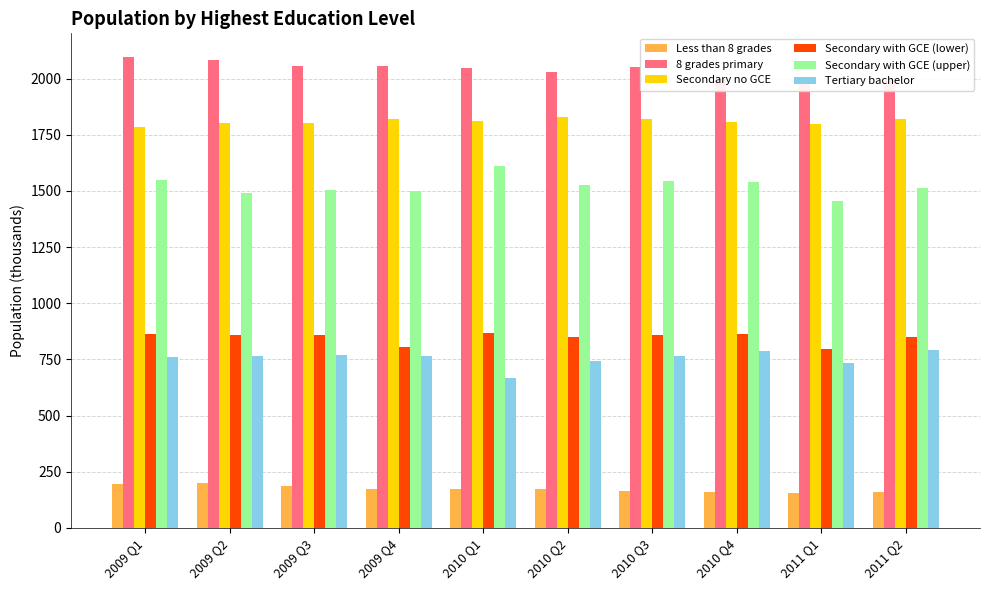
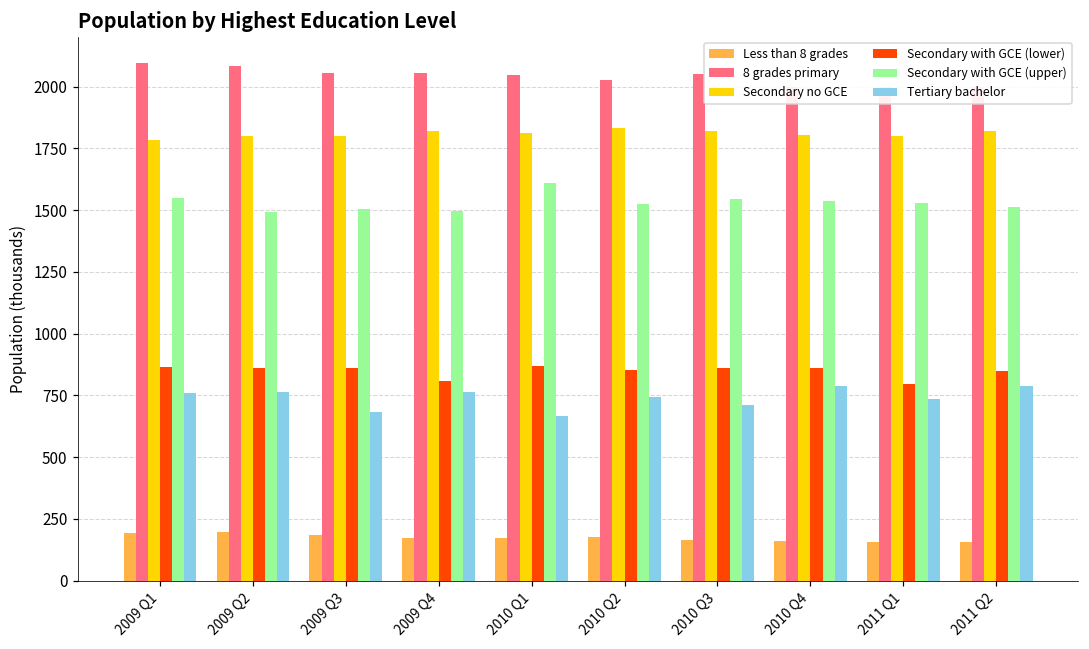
Tertiary bachelor, 2009 Q3: 770 -> 680
Tertiary bachelor, 2010 Q3: 760 -> 710
Secondary with GCE (upper), 2011 Q1: 1460 -> 1530
